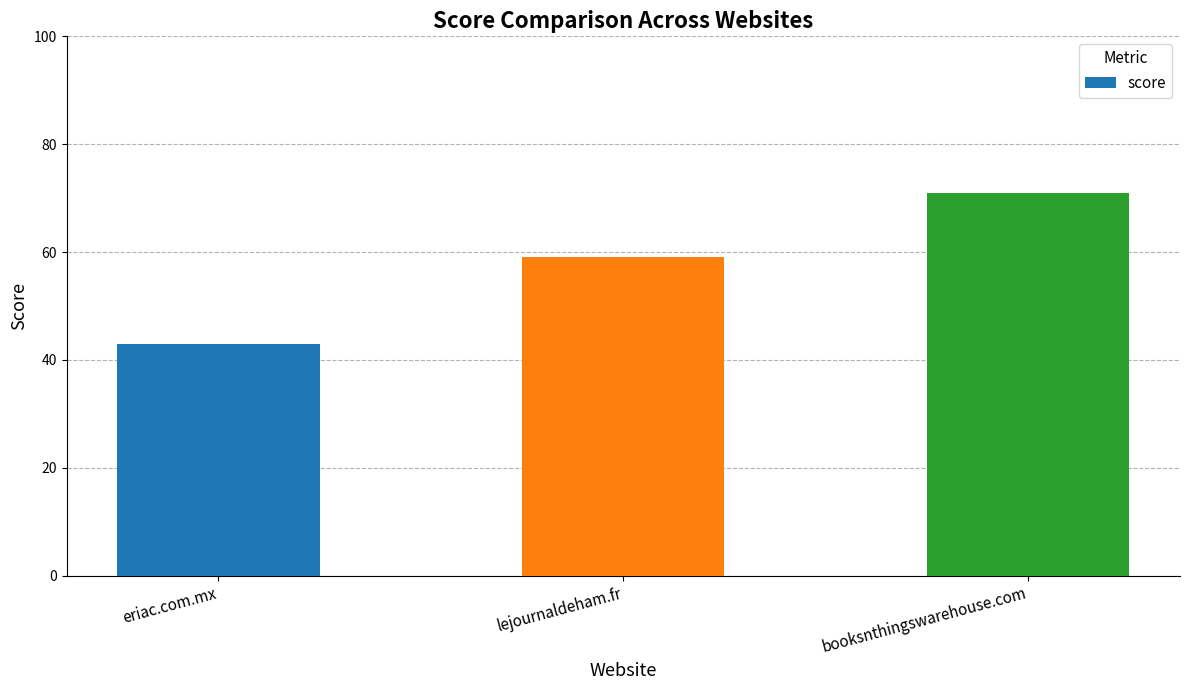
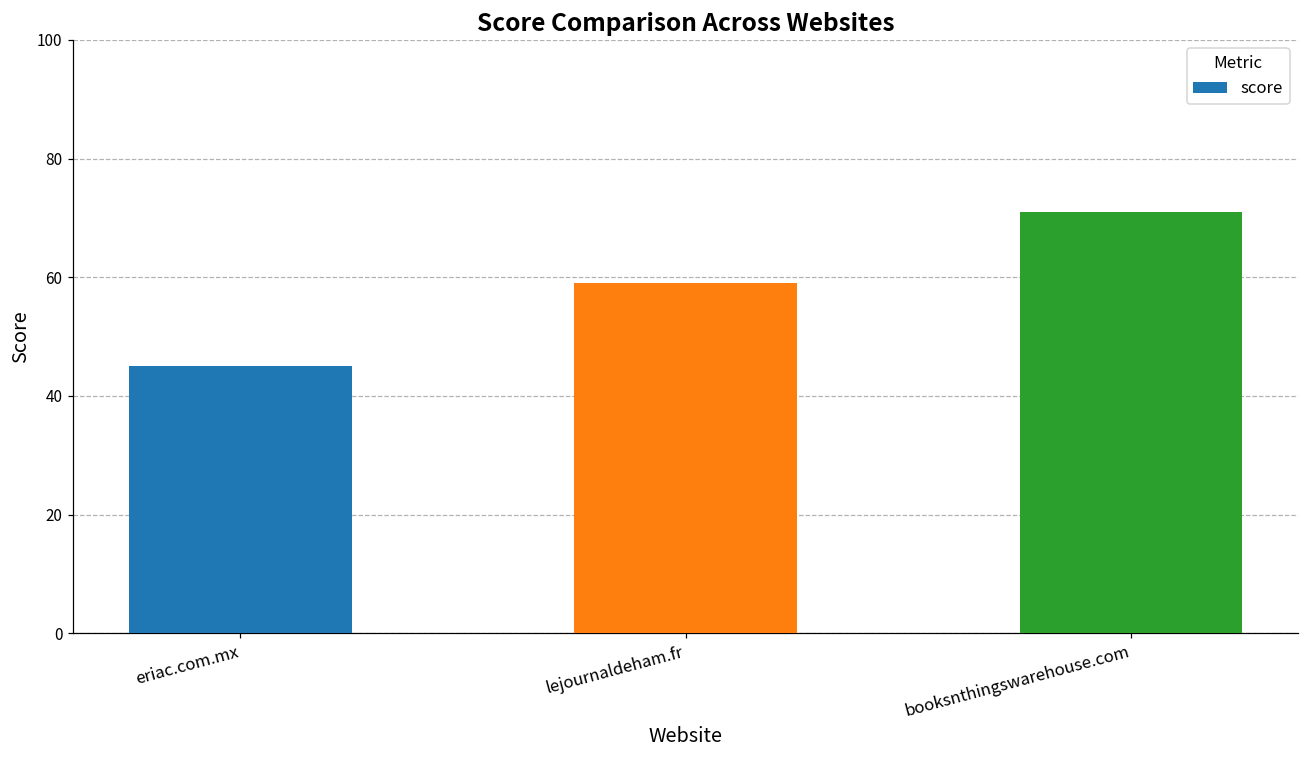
eriac.com.mx: 43 -> 45
